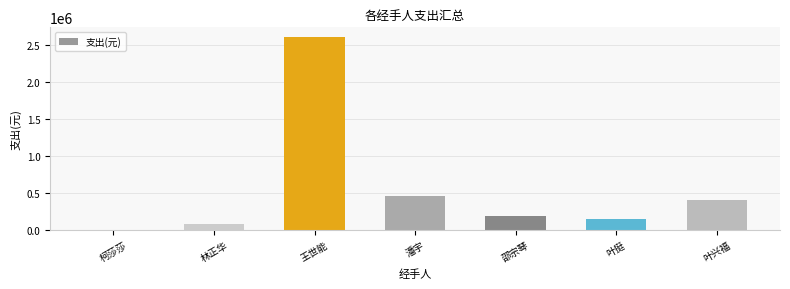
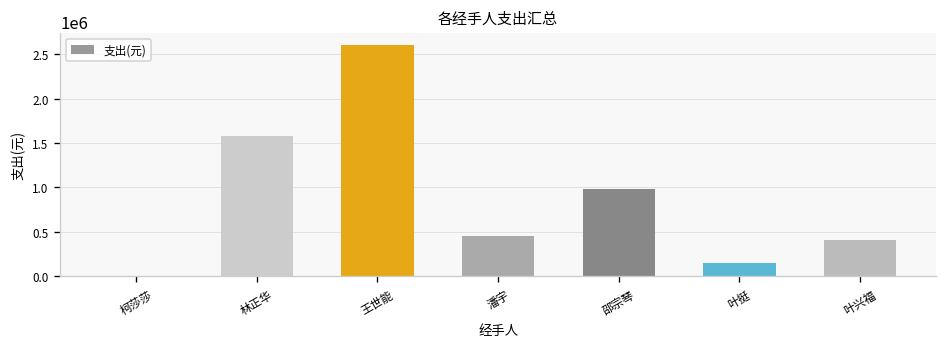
林正华: 100000 -> 1600000
邵宗琴: 200000 -> 1000000
